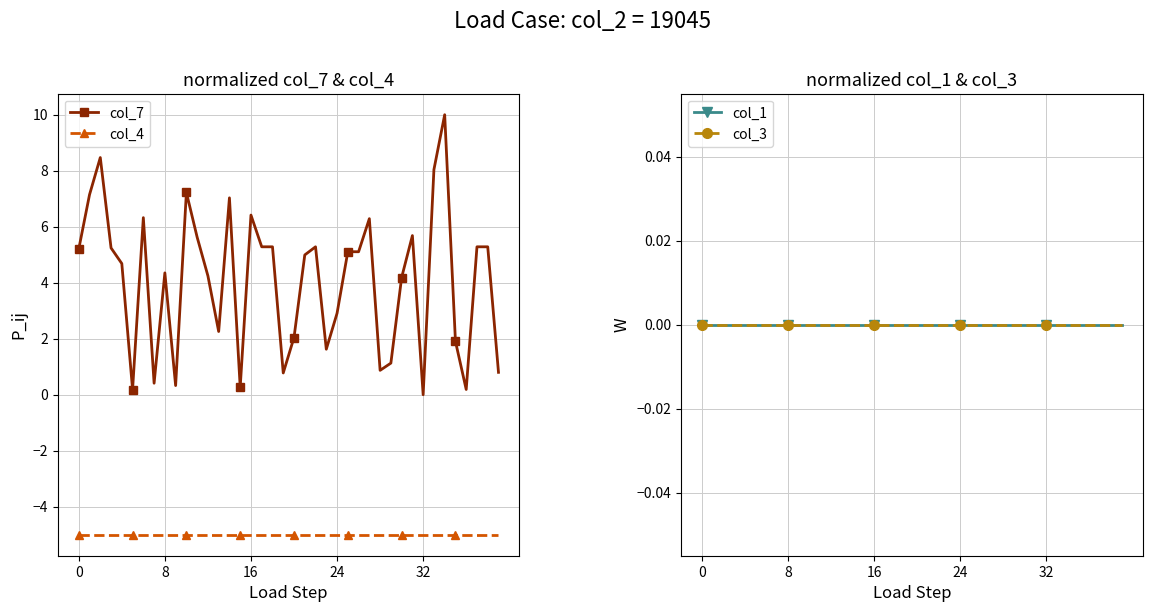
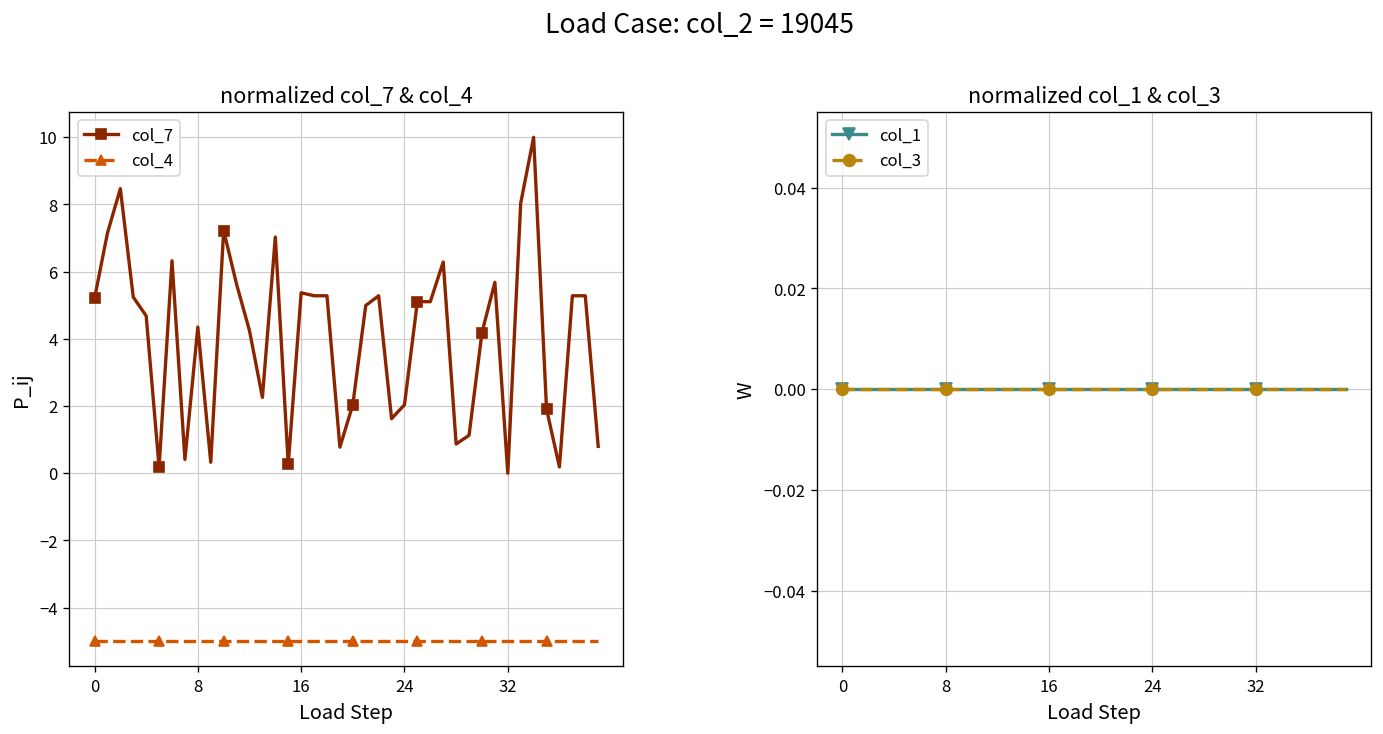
normalized col_7 & col_4, col_7, 16: 6.4 -> 5.4
normalized col_7 & col_4, col_7, 24: 2.9 -> 2.0
